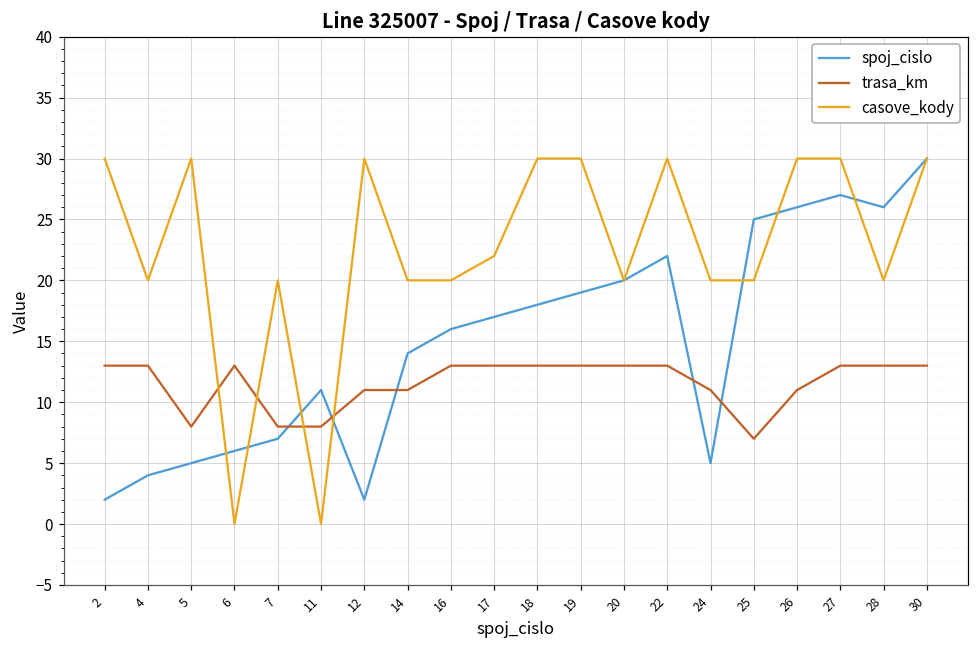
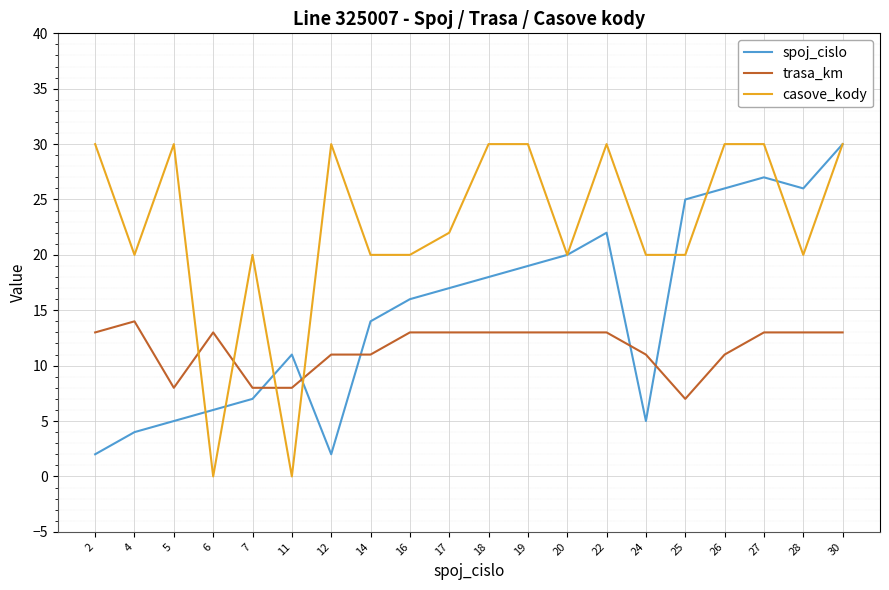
trasa_km, 4: 13 -> 14
